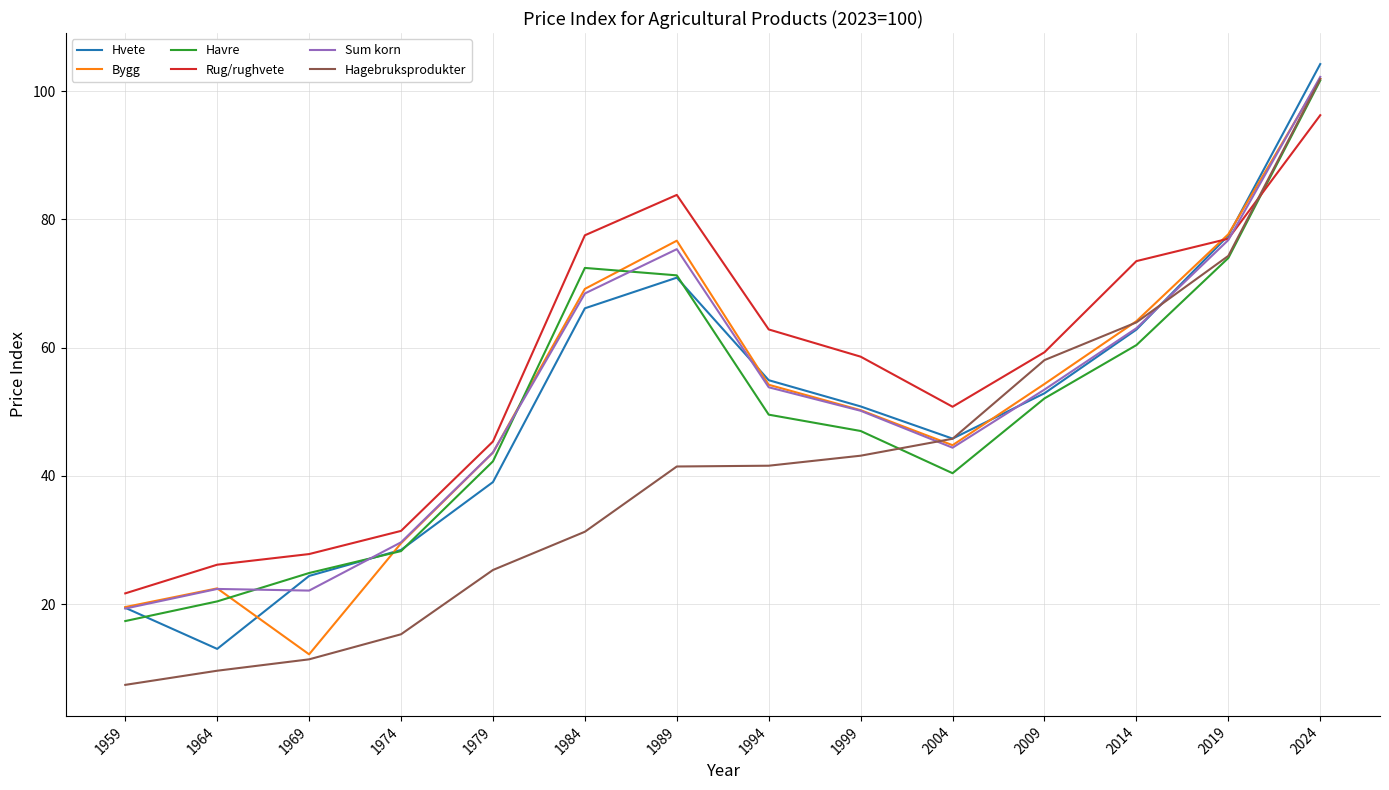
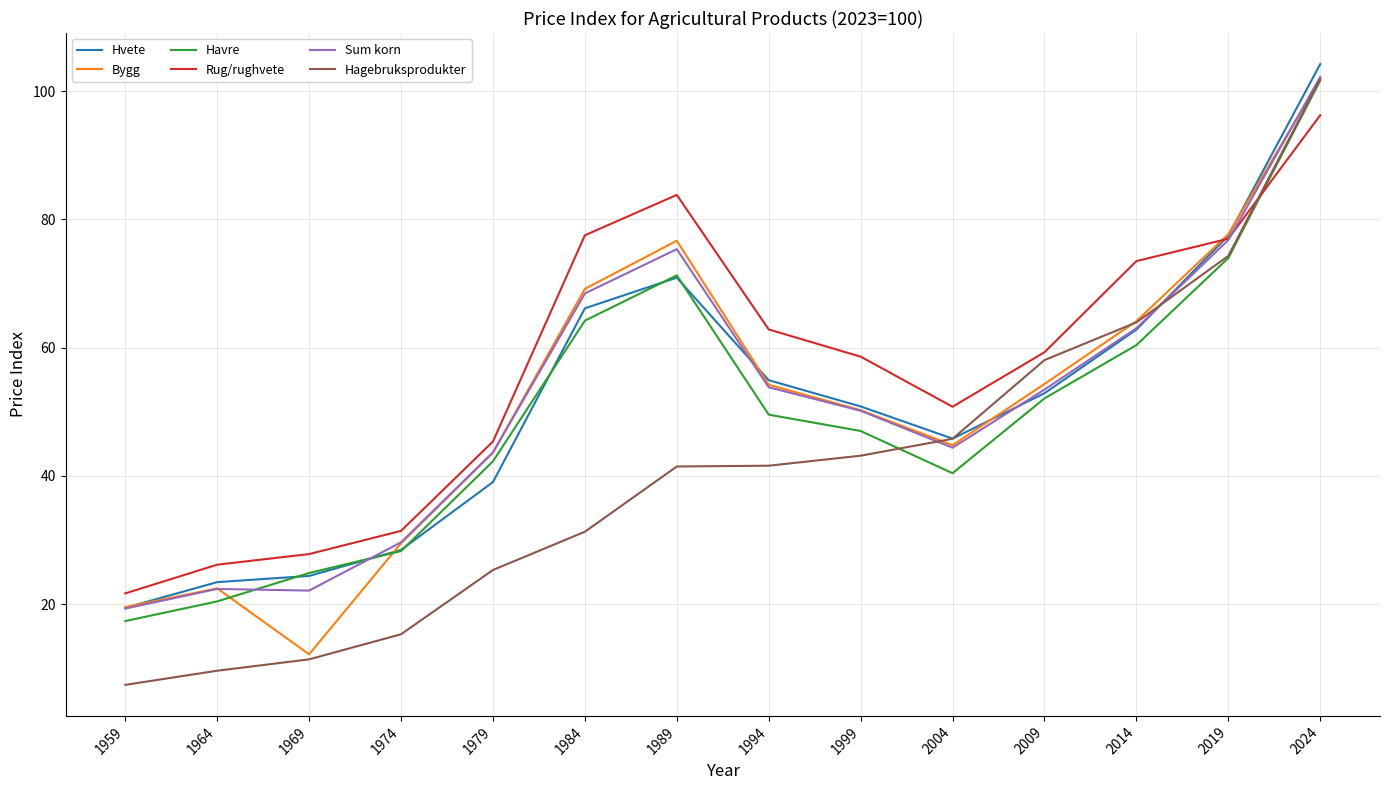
Hvete, 1964: 13 -> 23
Havre, 1984: 72 -> 64
